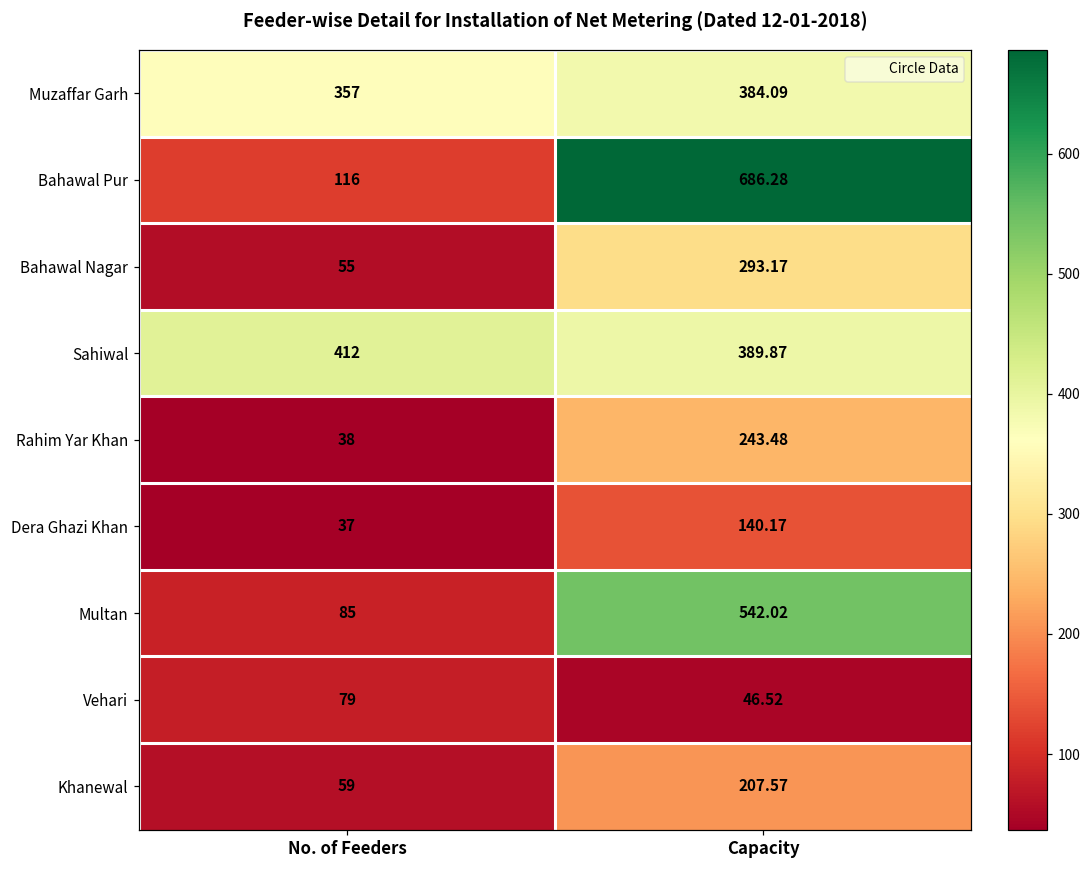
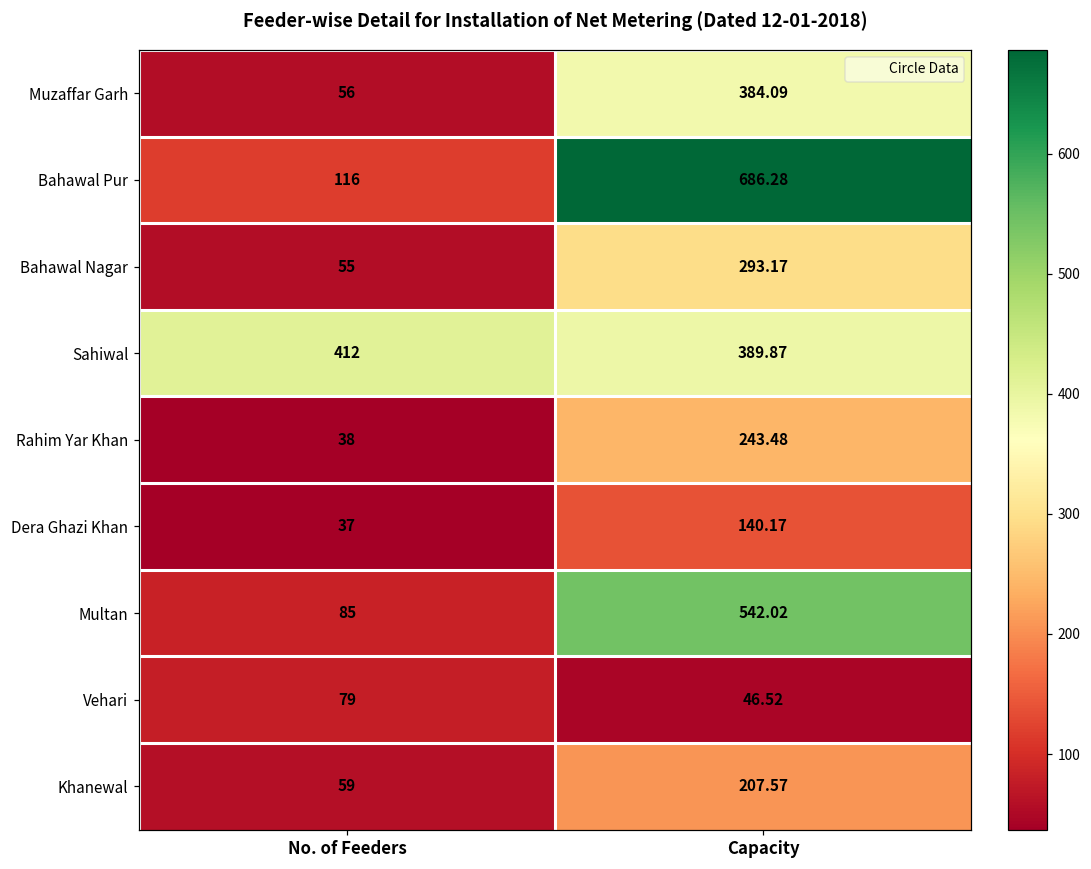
Muzaffar Garh, No. of Feeders: 357 -> 56
